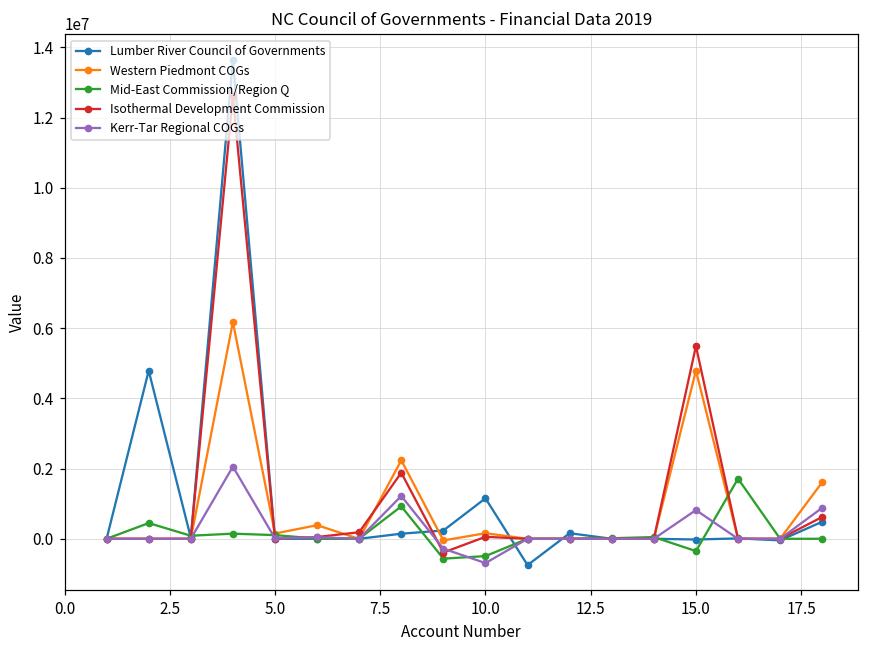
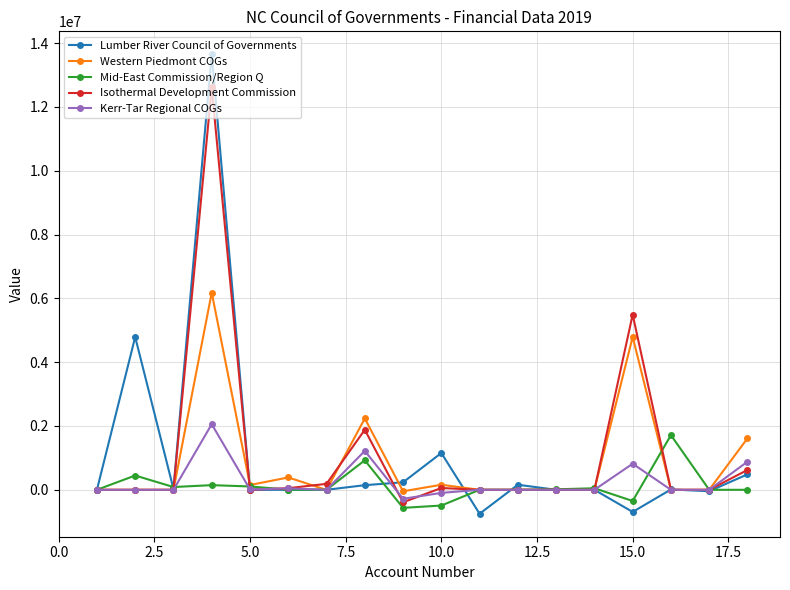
Kerr-Tar Regional COGs, 10.0: -700000 -> -100000
Lumber River Council of Governments, 15.0: 0 -> -700000
